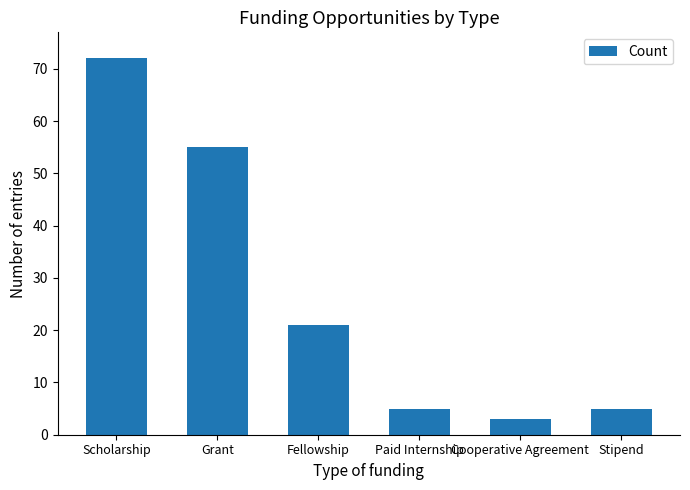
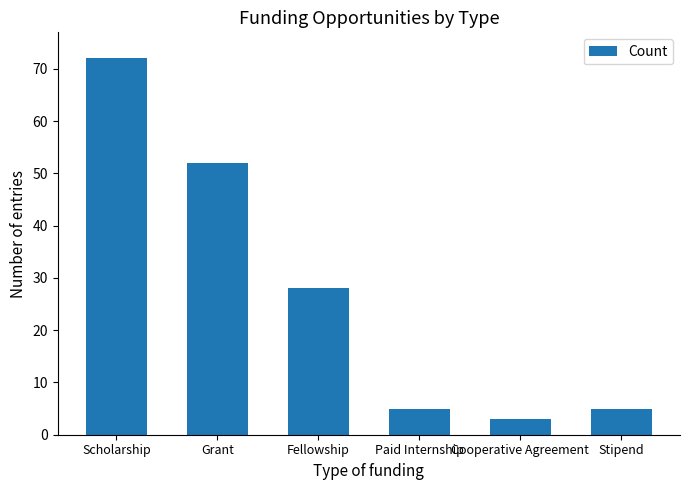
Grant: 55 -> 52
Fellowship: 21 -> 28
